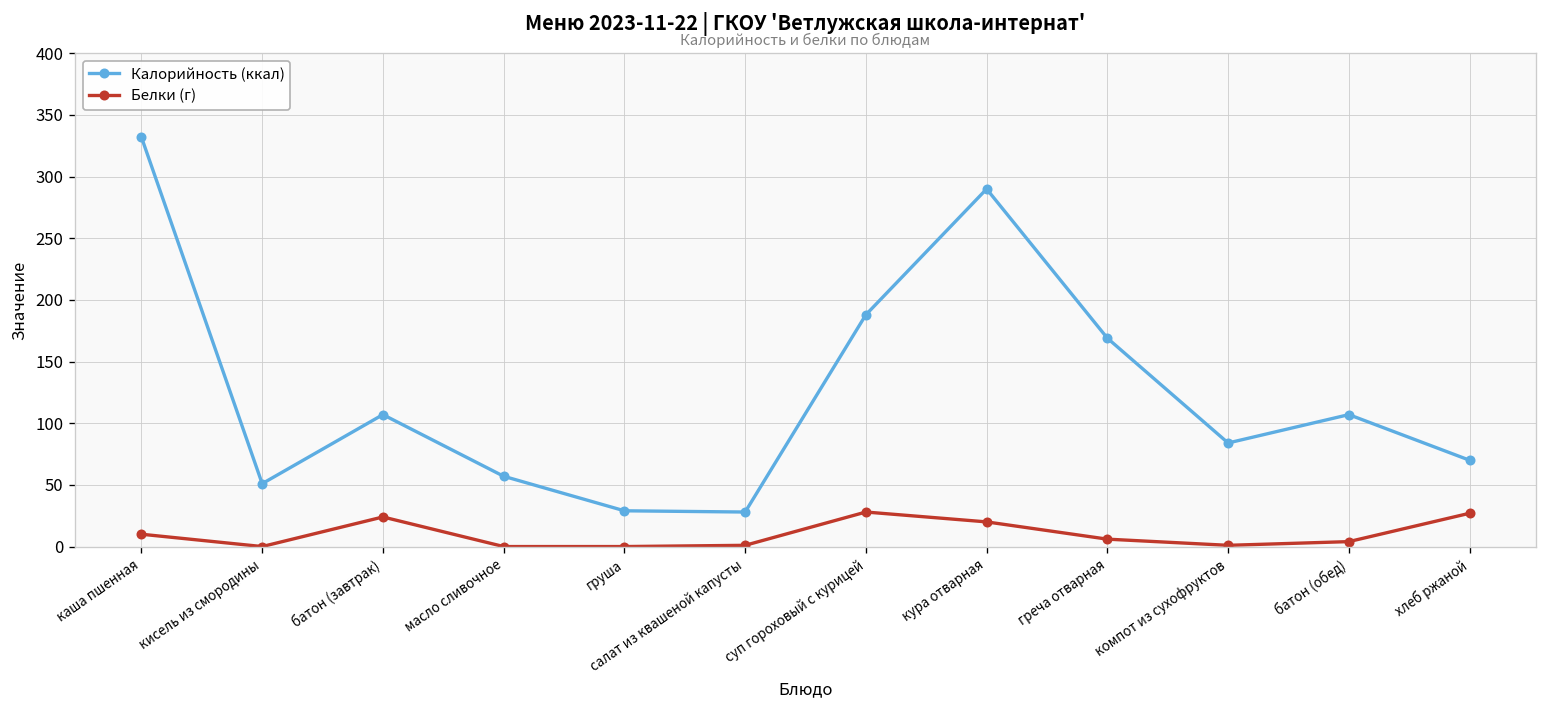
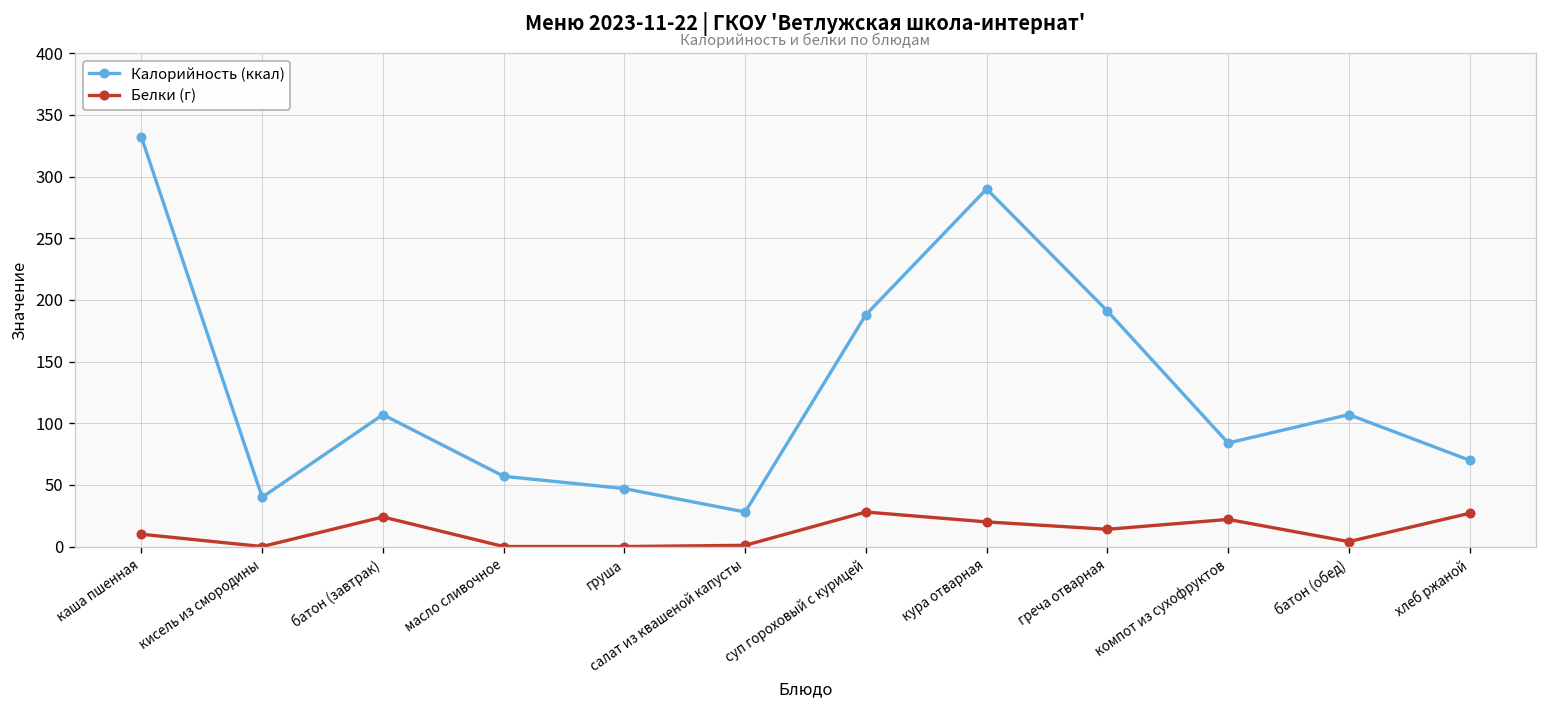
Калорийность (ккал), кисель из смородины: 51 -> 40
Калорийность (ккал), груша: 29 -> 47
Калорийность (ккал), греча отварная: 169 -> 191
Белки (г), греча отварная: 6 -> 14
Белки (г), компот из сухофруктов: 1 -> 22
